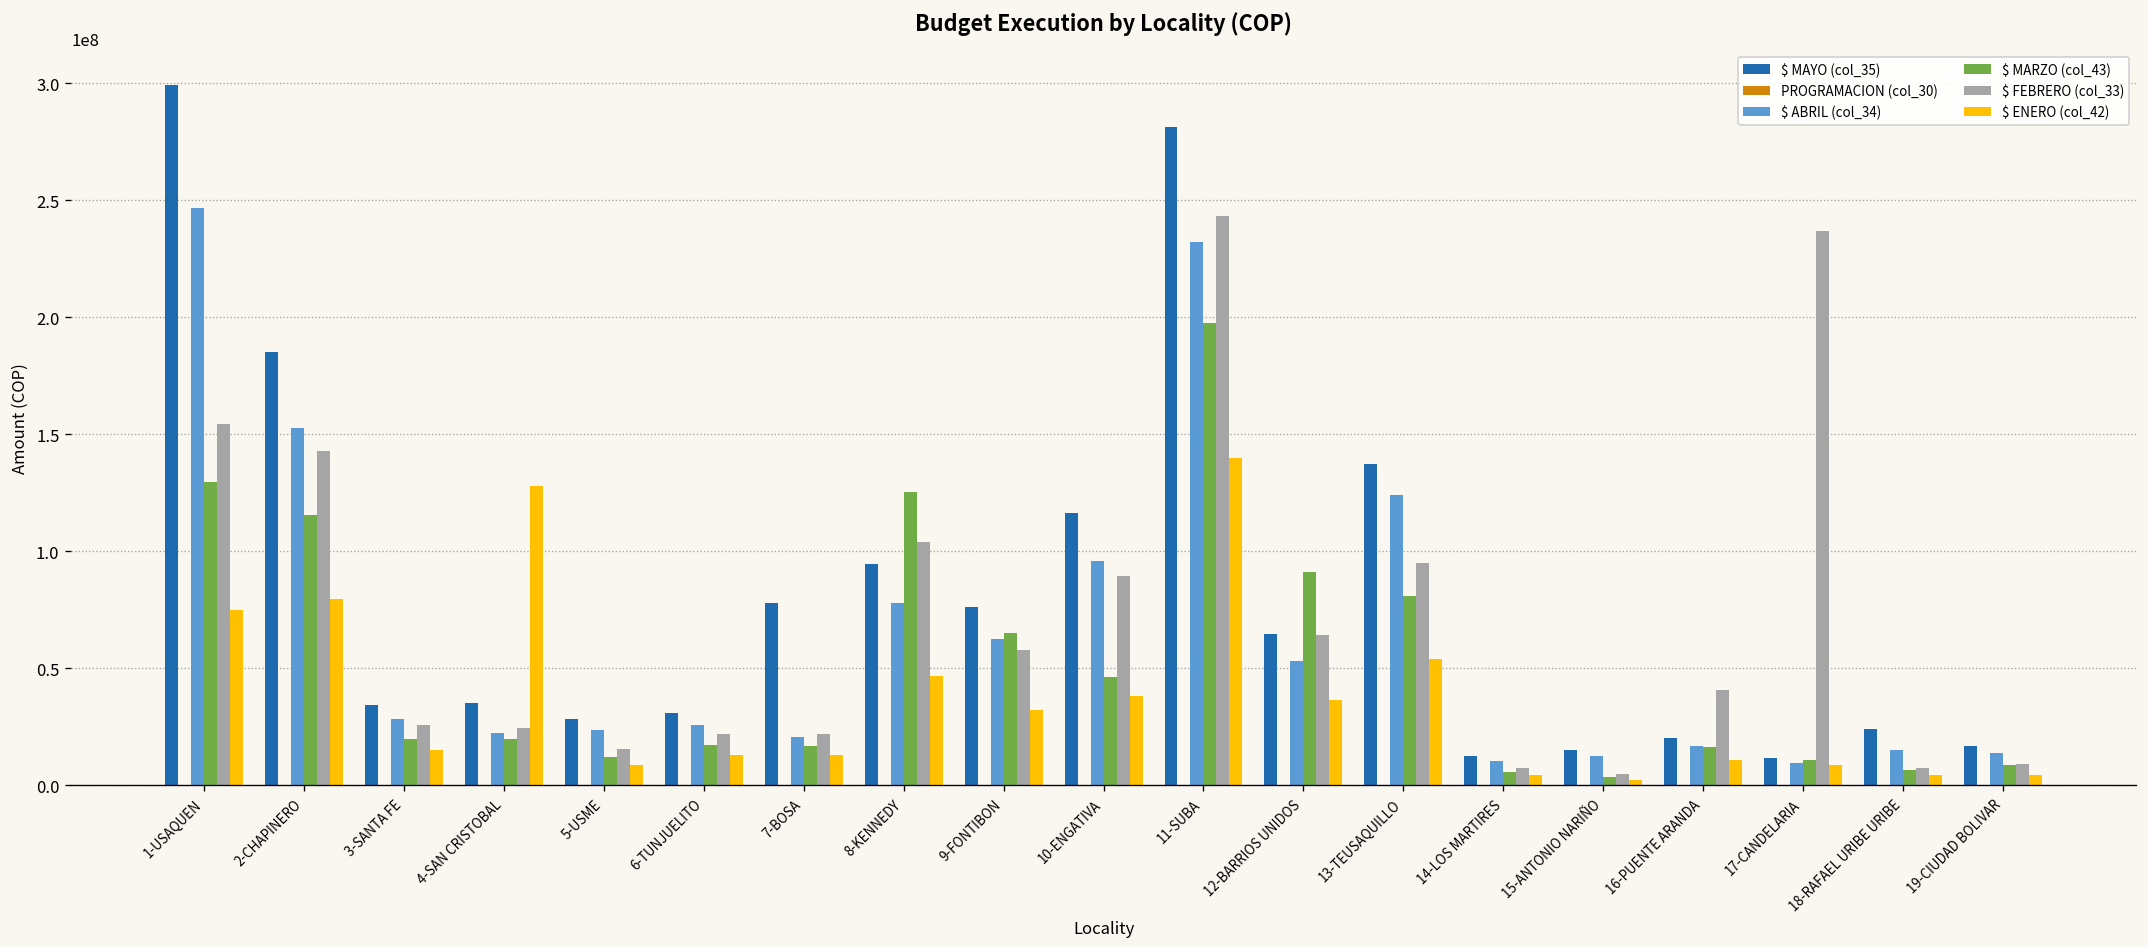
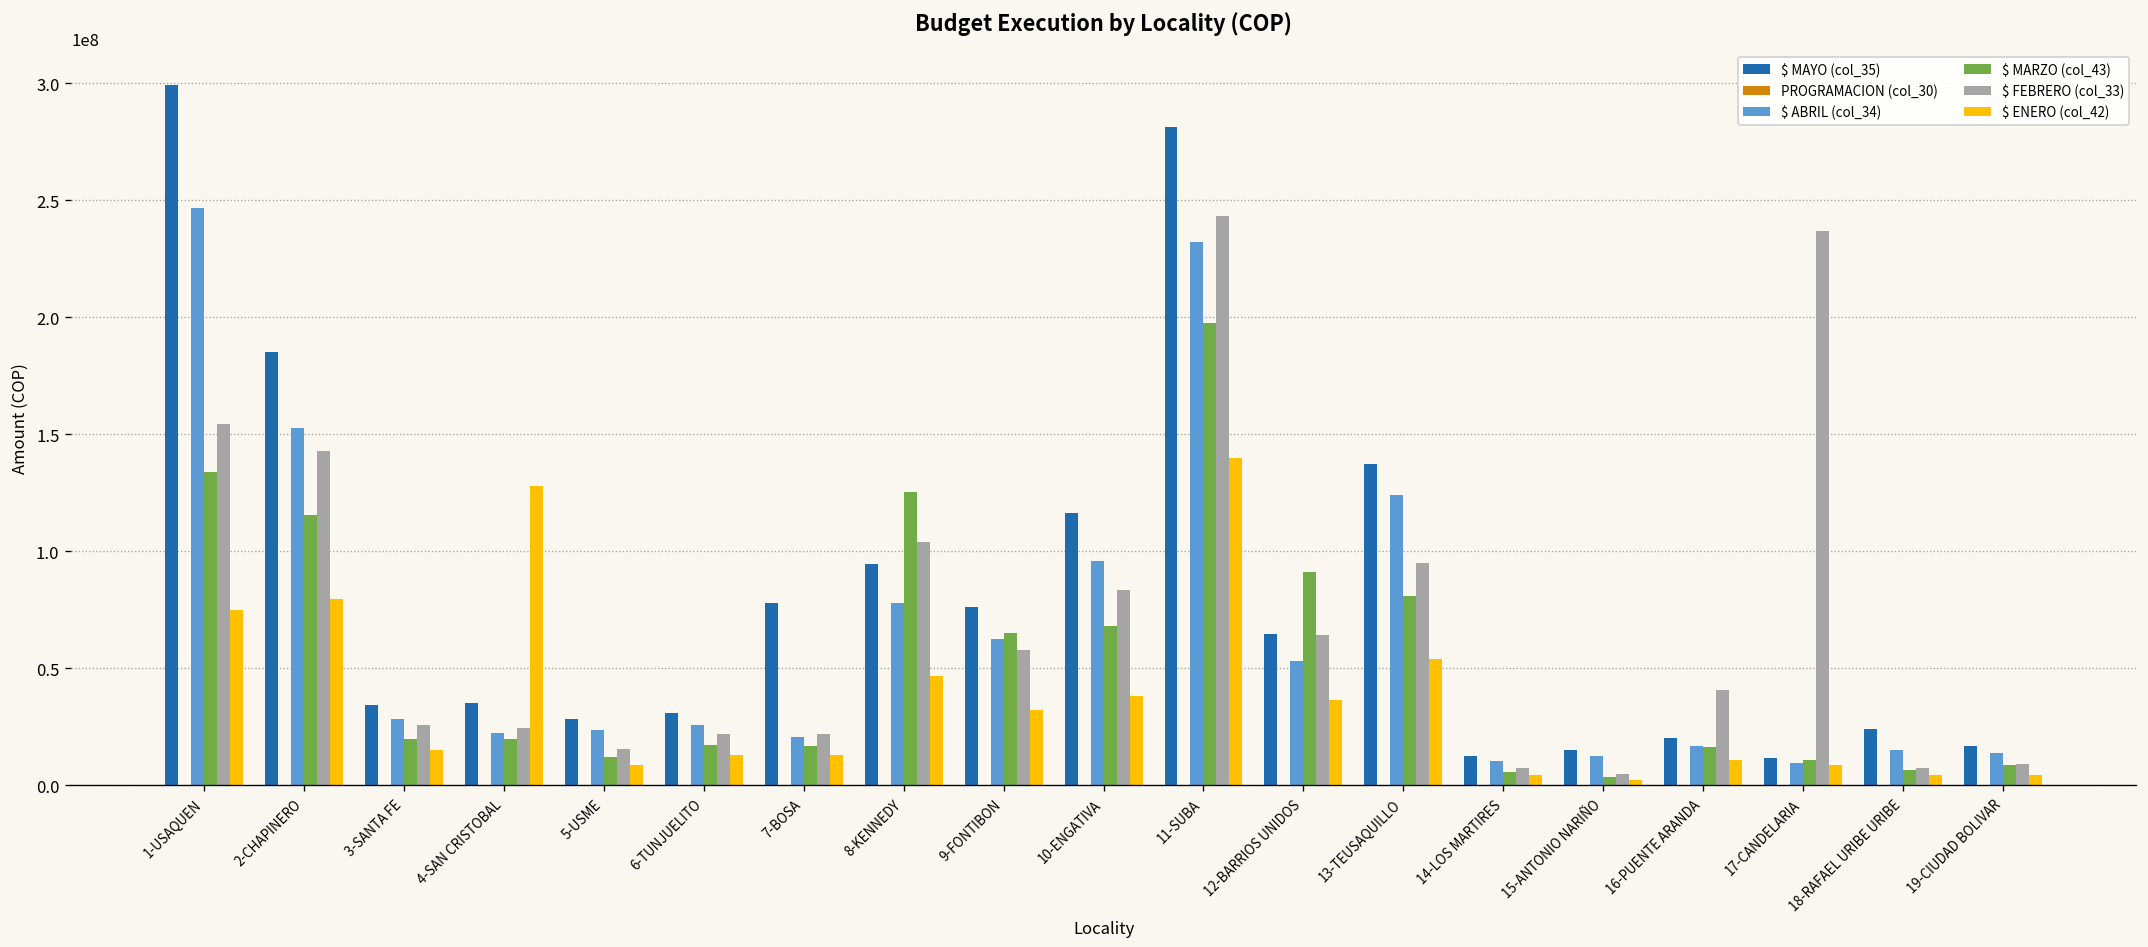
$ MARZO (col_43), 1-USAQUEN: 130000000 -> 134000000
$ MARZO (col_43), 10-ENGATIVA: 46000000 -> 68000000
$ FEBRERO (col_33), 10-ENGATIVA: 90000000 -> 84000000
